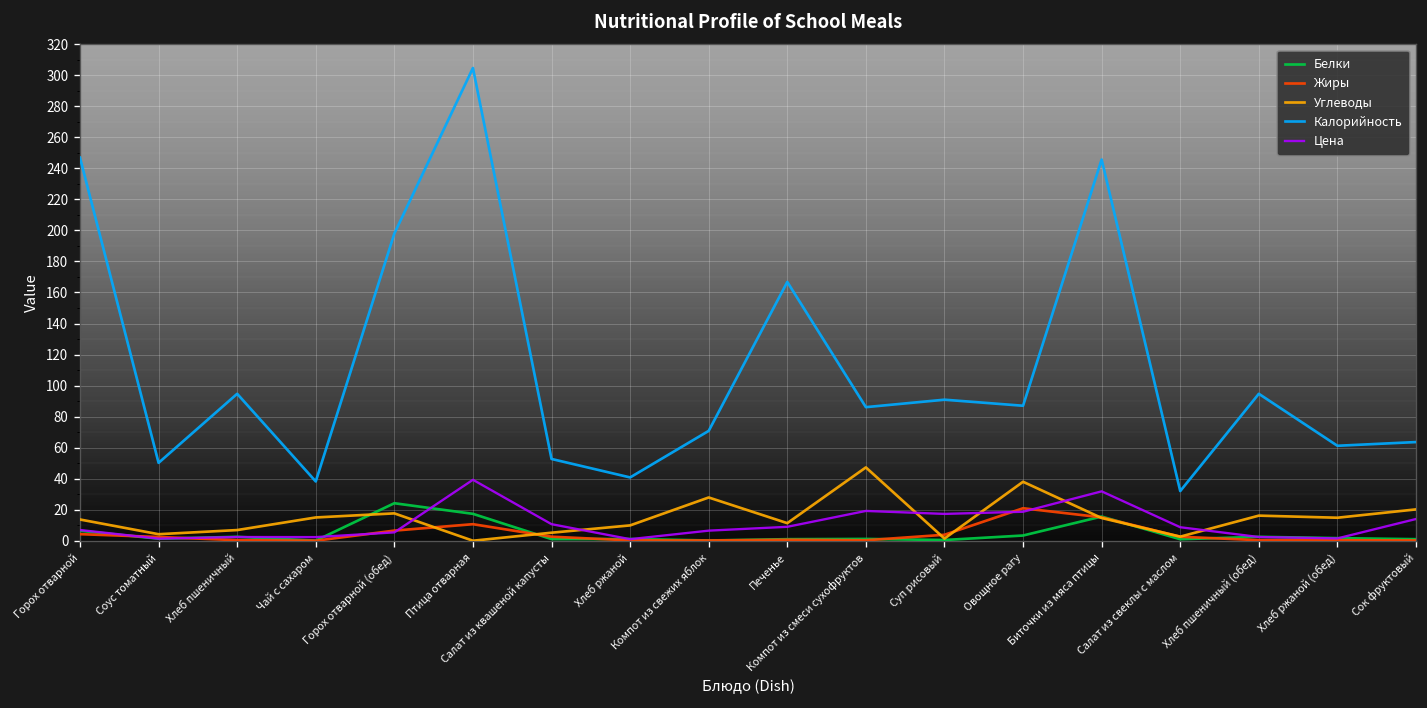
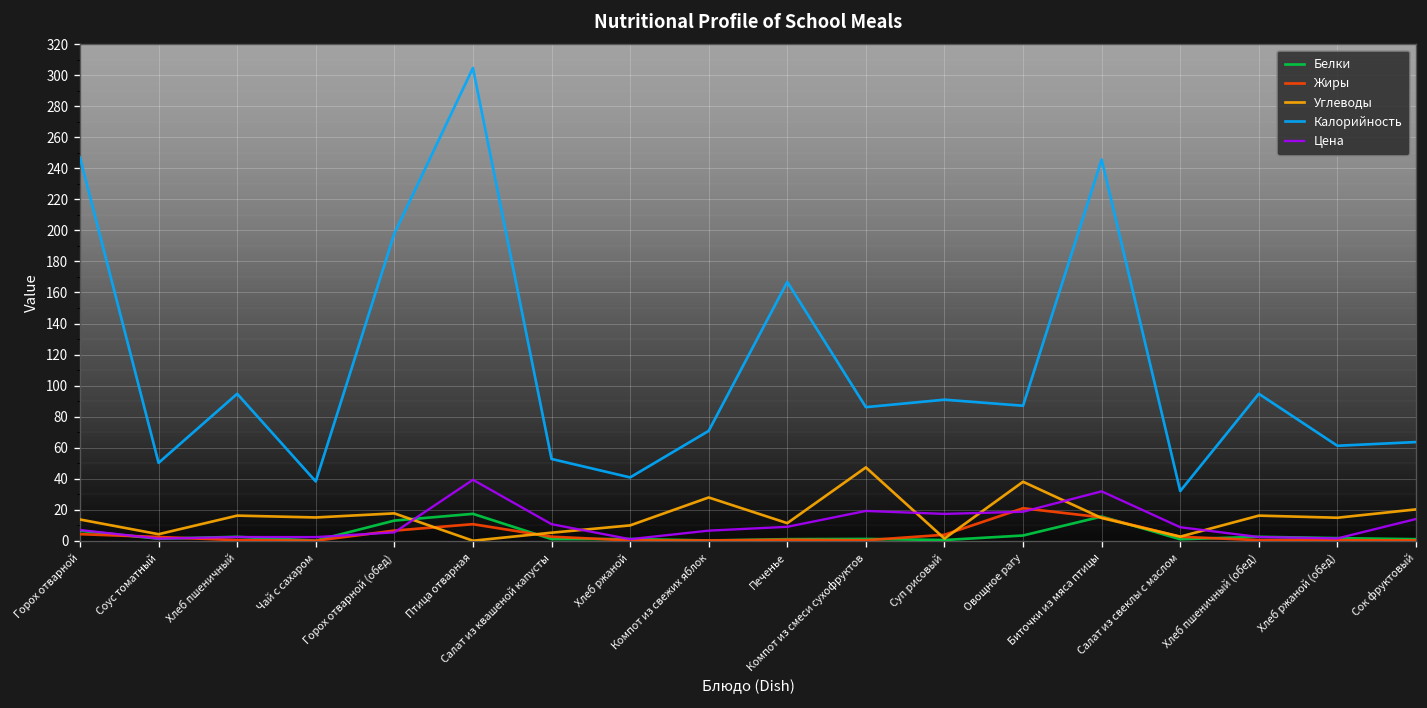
Углеводы, Хлеб пшеничный: 7 -> 16
Белки, Горох отварной (обед): 24 -> 13
